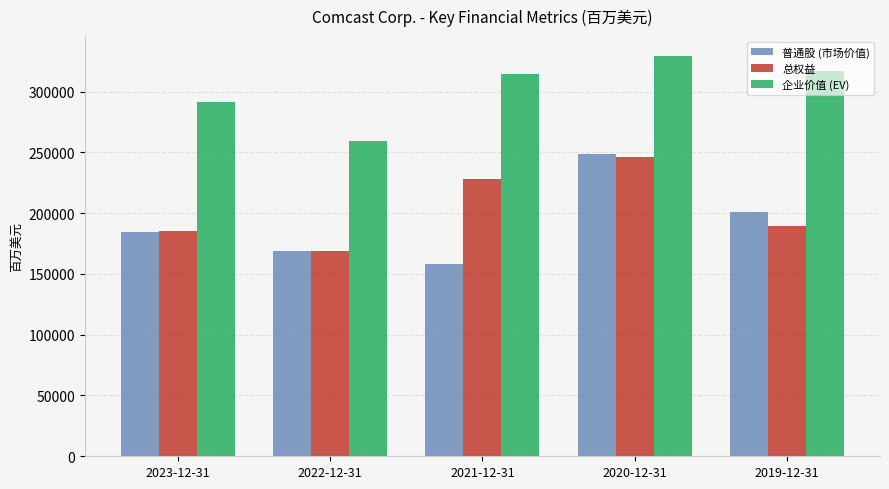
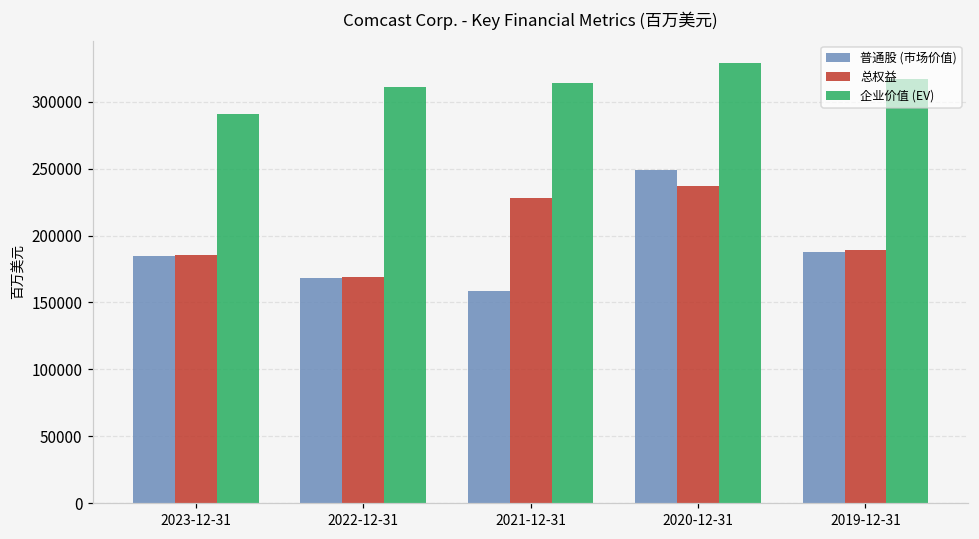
企业价值 (EV), 2022-12-31: 259000 -> 311000
总权益, 2020-12-31: 246000 -> 237000
普通股 (市场价值), 2019-12-31: 201000 -> 188000
